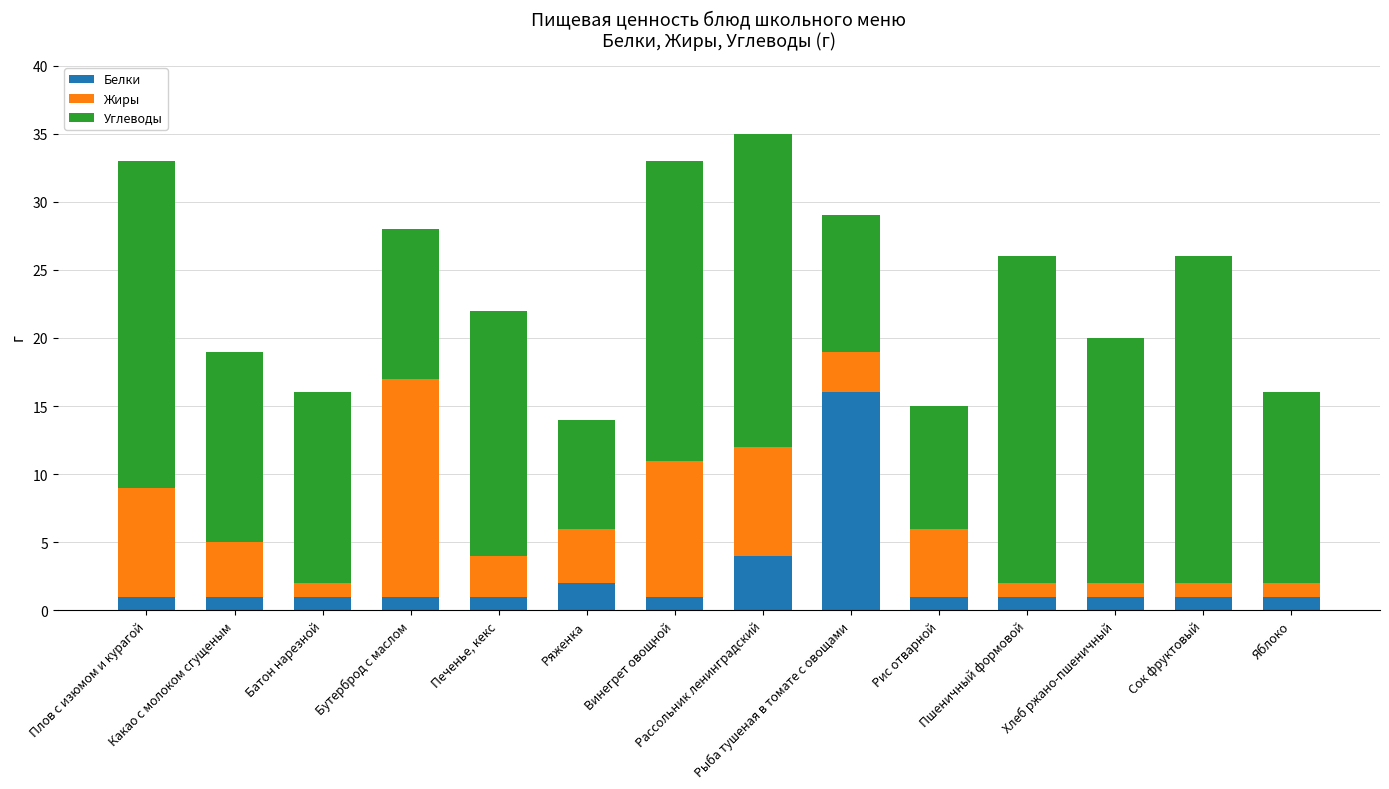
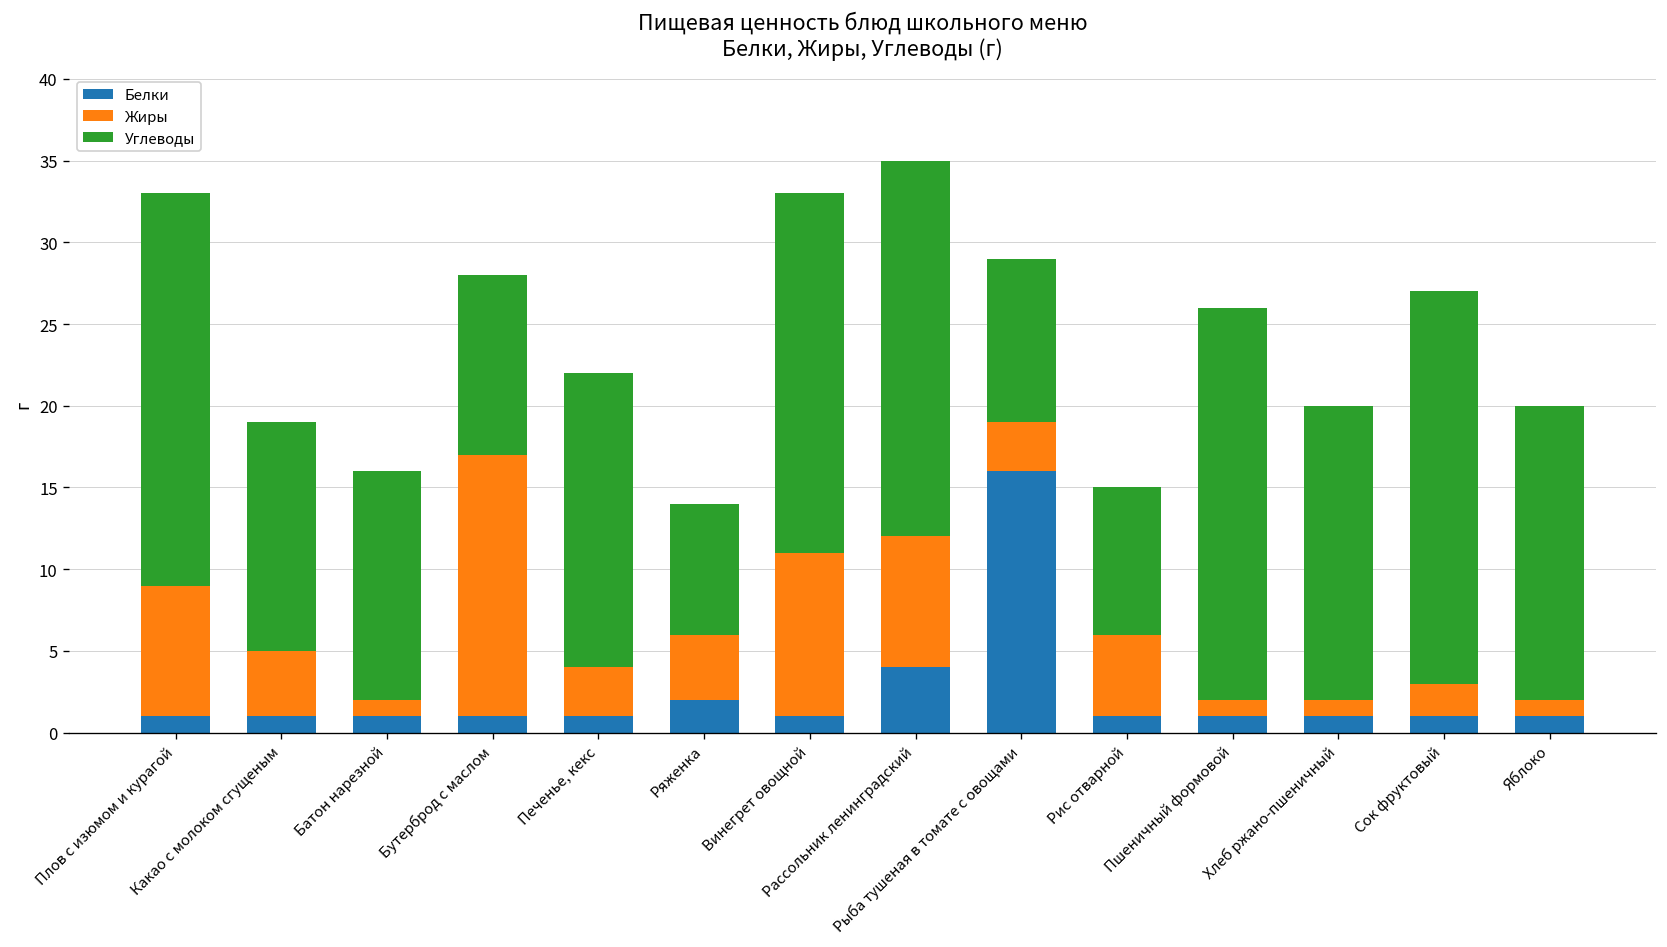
Жиры, Сок фруктовый: 1 -> 2
Углеводы, Яблоко: 14 -> 18
